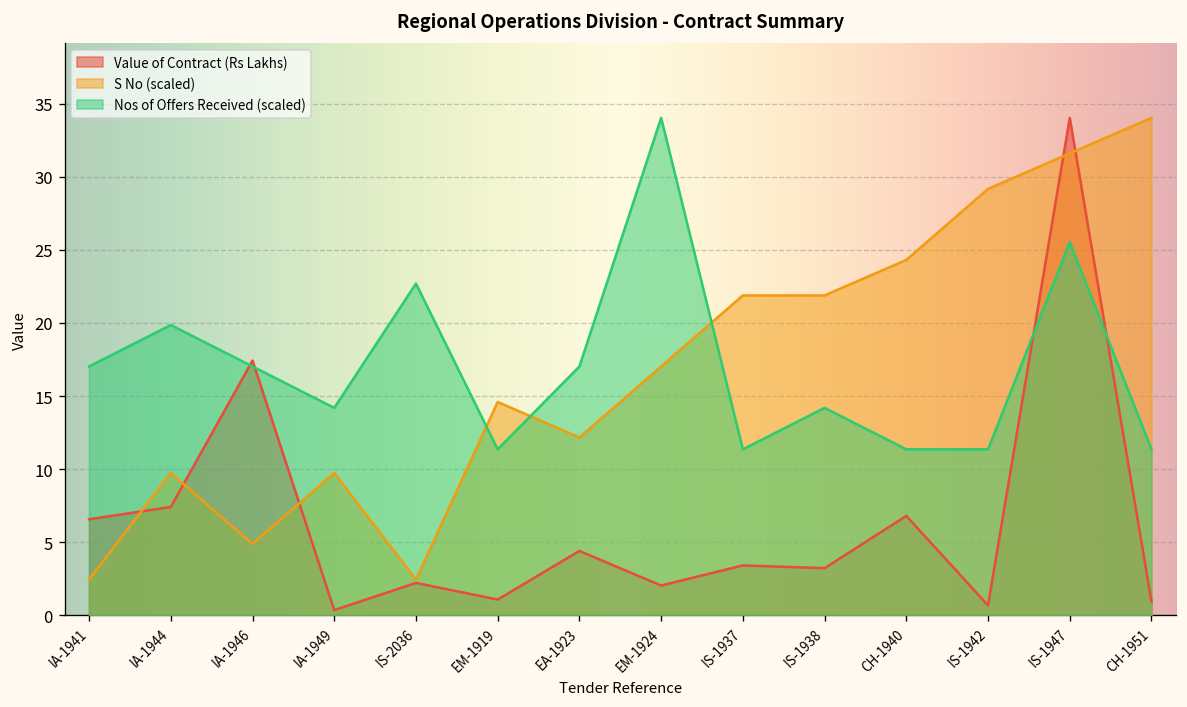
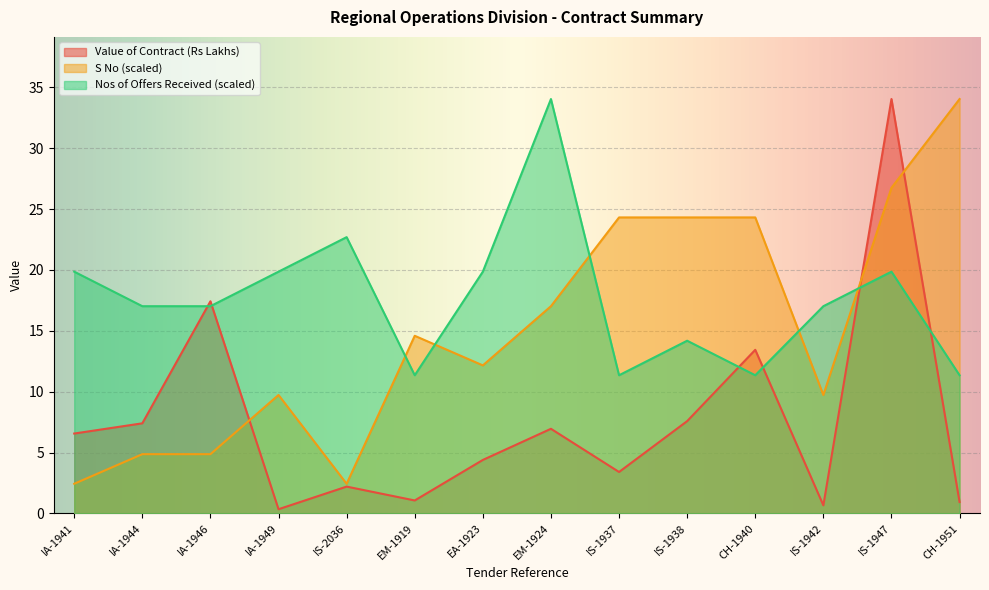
Nos of Offers Received (scaled), IA-1941: 17.0 -> 19.9
S No (scaled), IA-1944: 9.7 -> 4.9
Nos of Offers Received (scaled), IA-1944: 19.9 -> 17.0
Nos of Offers Received (scaled), IA-1949: 14.2 -> 19.9
Nos of Offers Received (scaled), EA-1923: 17.0 -> 19.9
Value of Contract (Rs Lakhs), EM-1924: 2.0 -> 7.0
S No (scaled), IS-1937: 21.9 -> 24.3
Value of Contract (Rs Lakhs), IS-1938: 3.2 -> 7.6
S No (scaled), IS-1938: 21.9 -> 24.3
Value of Contract (Rs Lakhs), CH-1940: 6.8 -> 13.4
S No (scaled), IS-1942: 29.2 -> 9.7
Nos of Offers Received (scaled), IS-1942: 11.4 -> 17.0
S No (scaled), IS-1947: 31.6 -> 26.8
Nos of Offers Received (scaled), IS-1947: 25.5 -> 19.9
